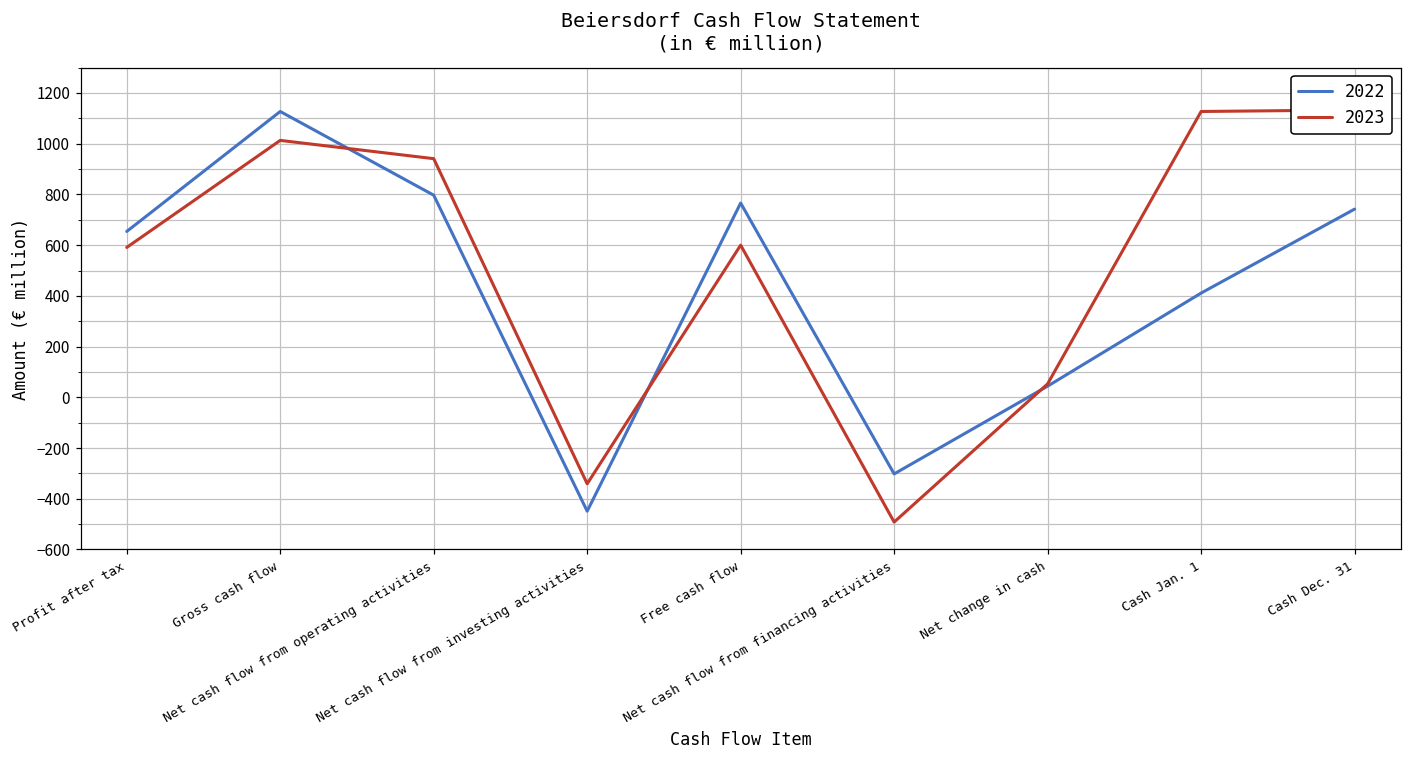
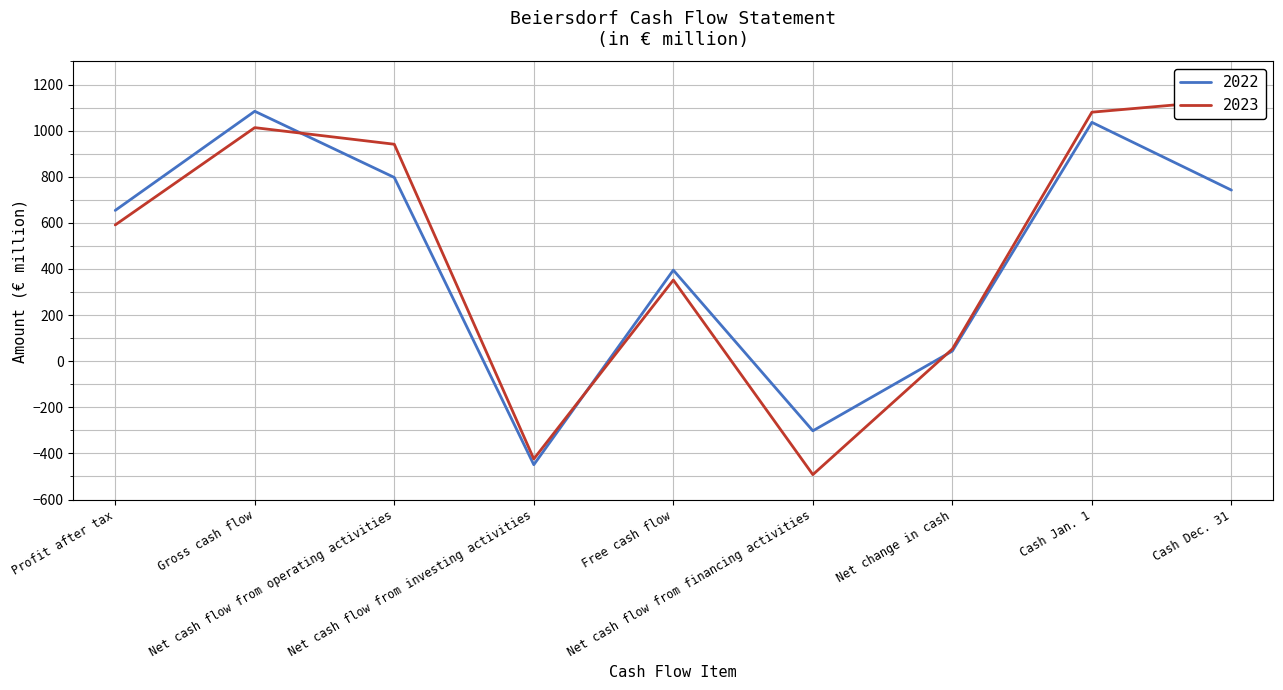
2022, Gross cash flow: 1130 -> 1080
2023, Net cash flow from investing activities: -340 -> -420
2022, Free cash flow: 770 -> 400
2023, Free cash flow: 600 -> 350
2022, Cash Jan. 1: 410 -> 1040
2023, Cash Jan. 1: 1130 -> 1080
